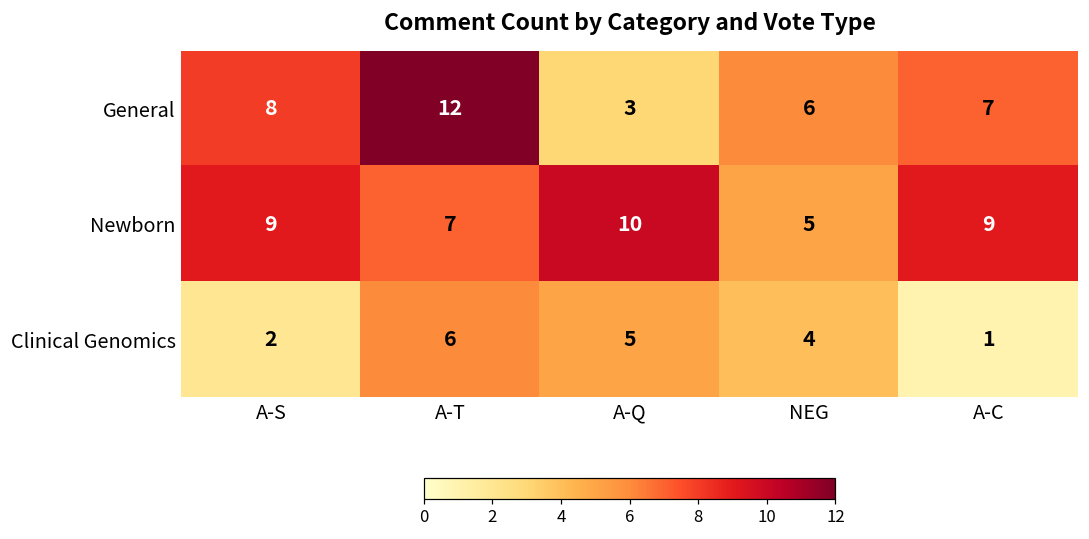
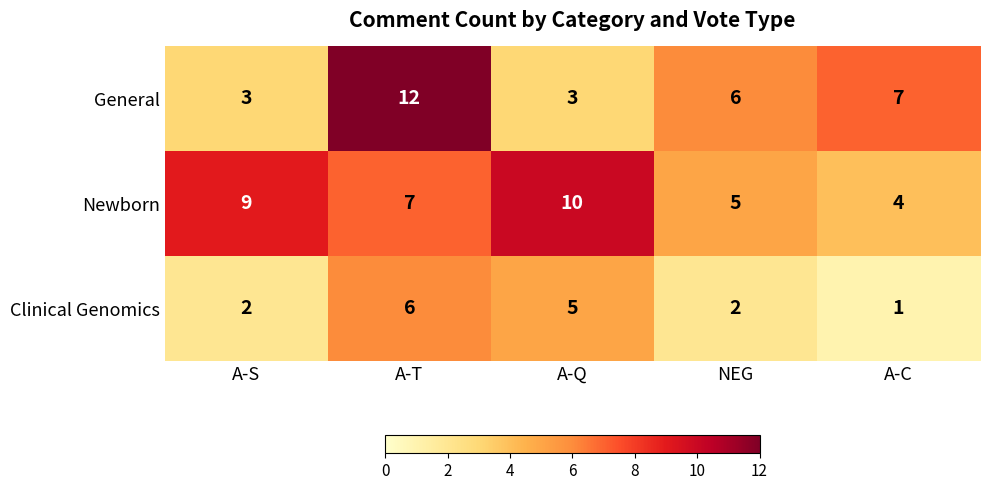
General, A-S: 8 -> 3
Newborn, A-C: 9 -> 4
Clinical Genomics, NEG: 4 -> 2
